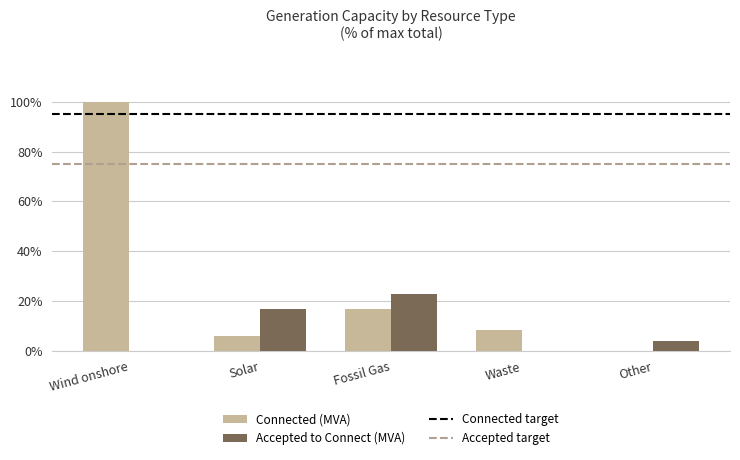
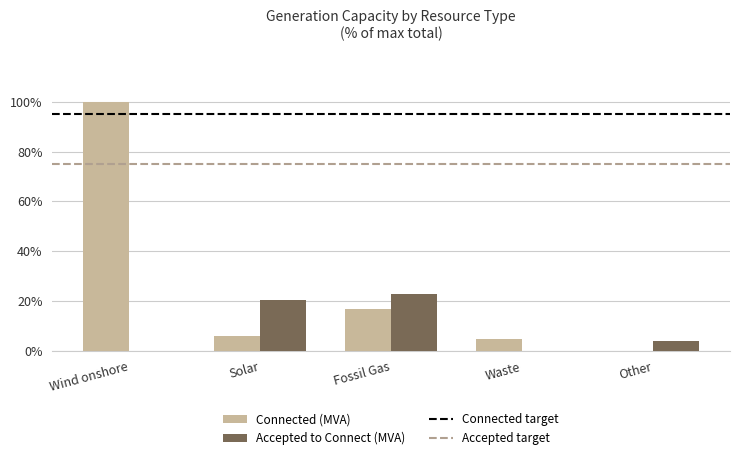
Accepted to Connect (MVA), Solar: 17% -> 21%
Connected (MVA), Waste: 9% -> 5%
